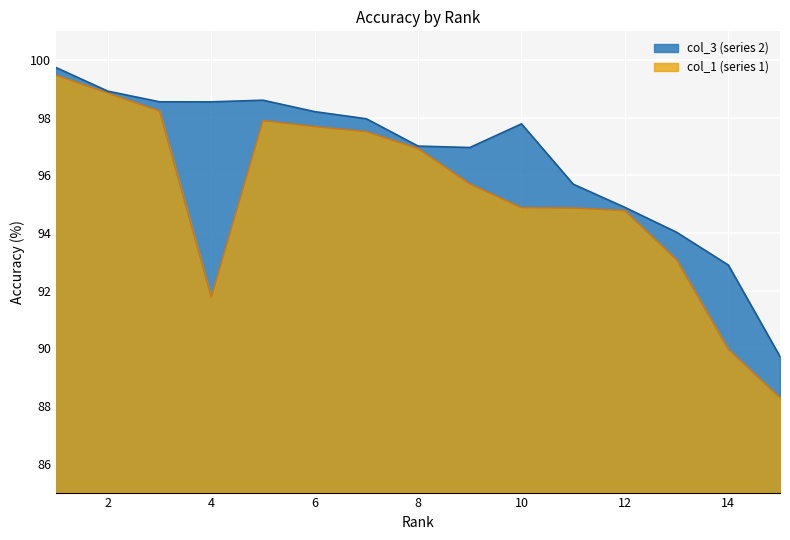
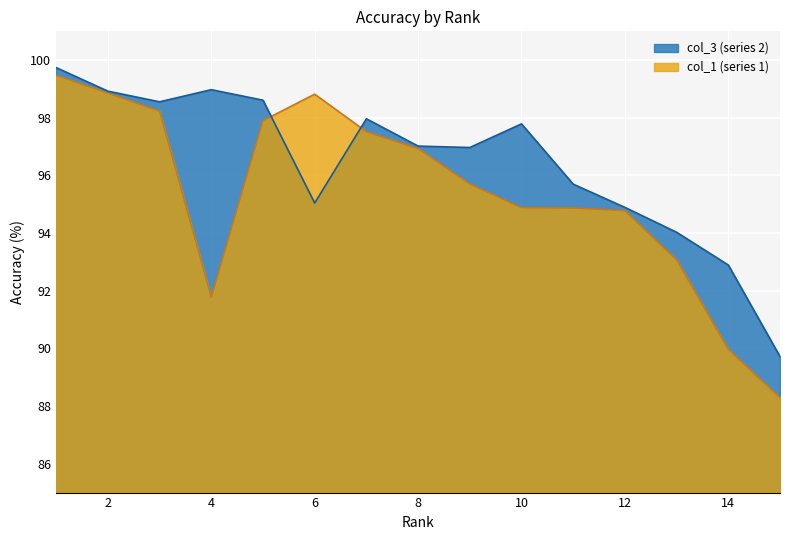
col_3 (series 2), 4: 98.6 -> 99.0
col_1 (series 1), 6: 97.7 -> 98.8
col_3 (series 2), 6: 98.2 -> 95.0
